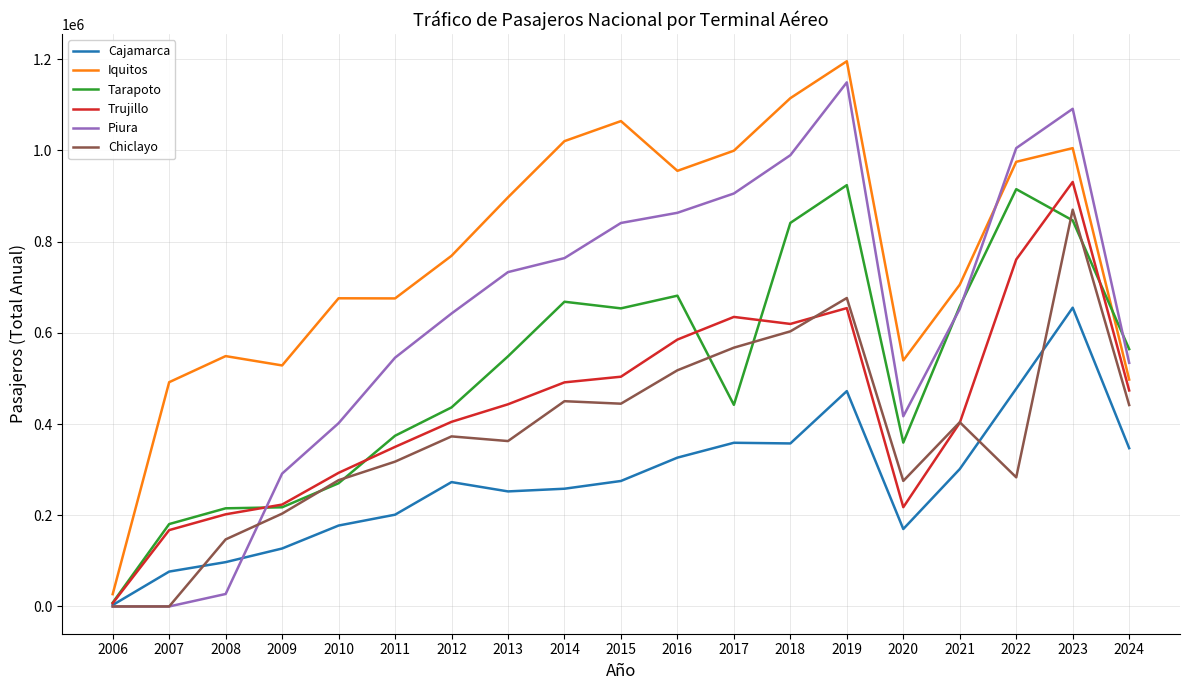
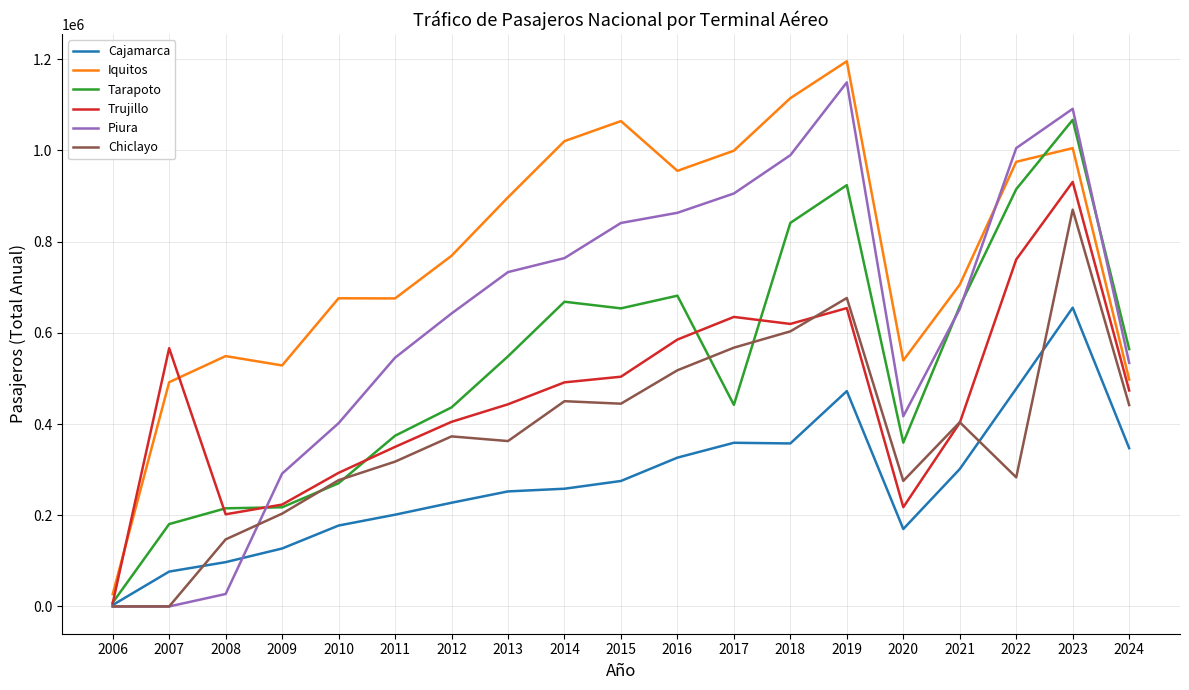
Trujillo, 2007: 170000 -> 570000
Cajamarca, 2012: 270000 -> 230000
Tarapoto, 2023: 850000 -> 1070000
